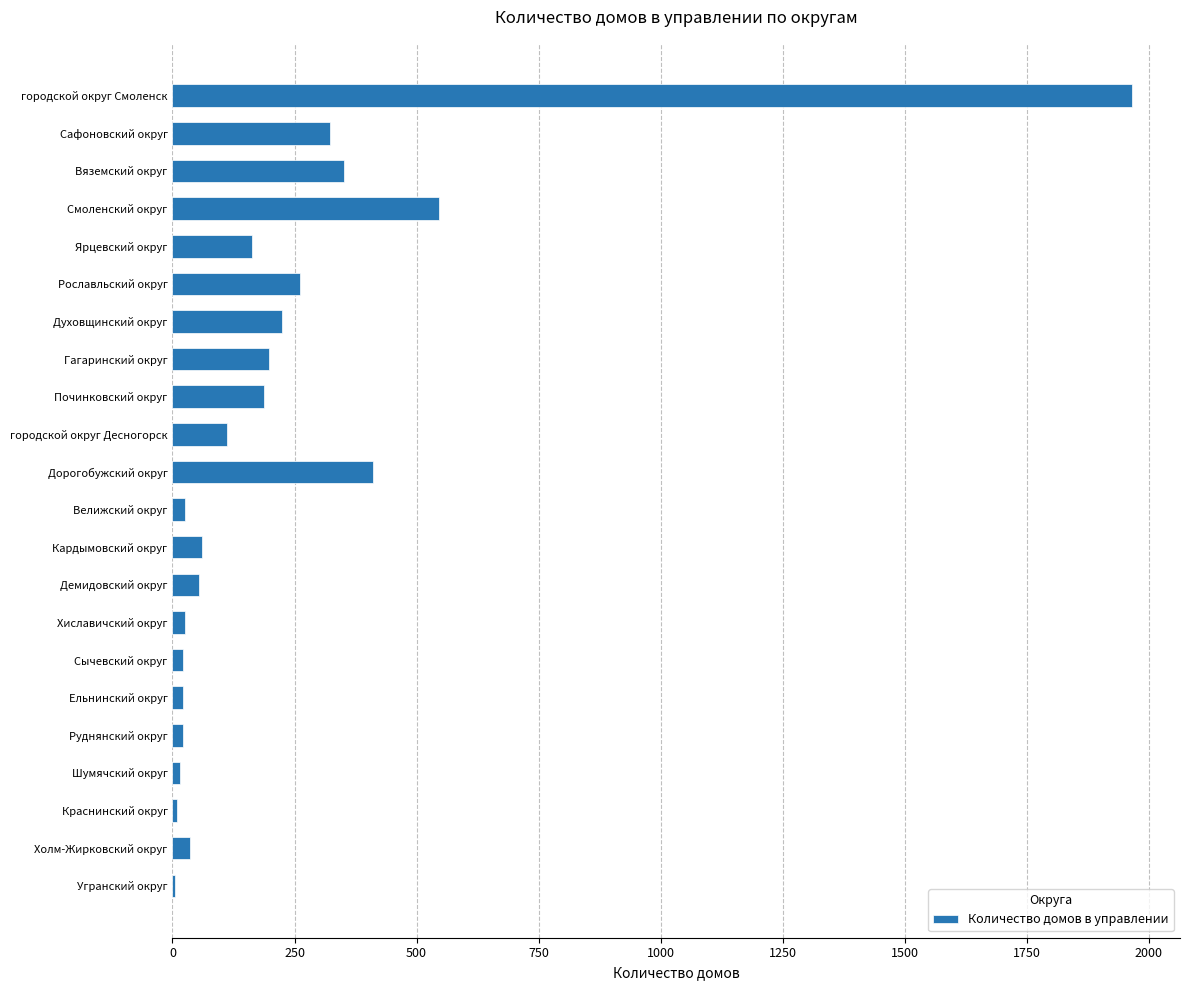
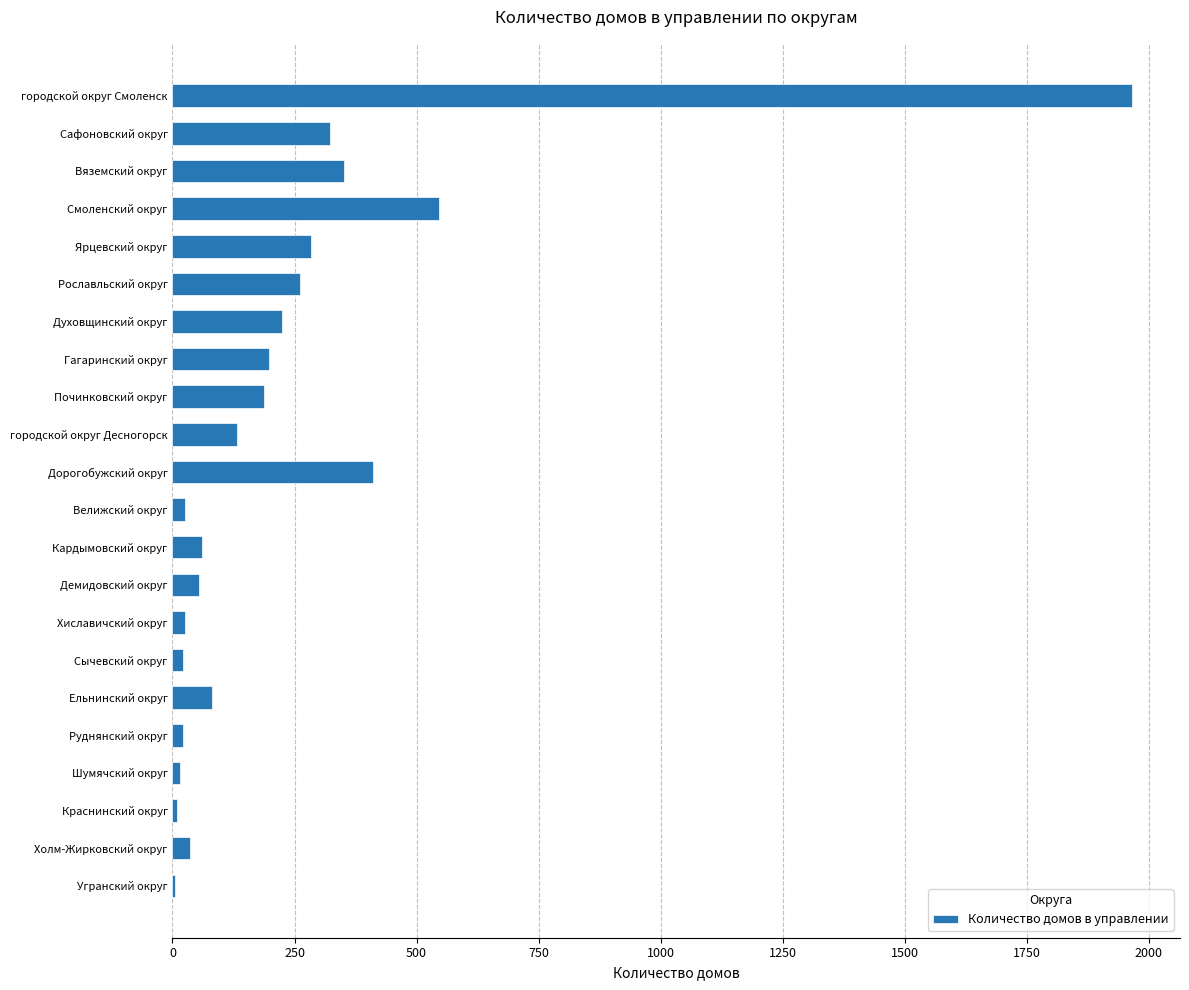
Ярцевский округ: 160 -> 280
городской округ Десногорск: 110 -> 130
Ельнинский округ: 20 -> 80
